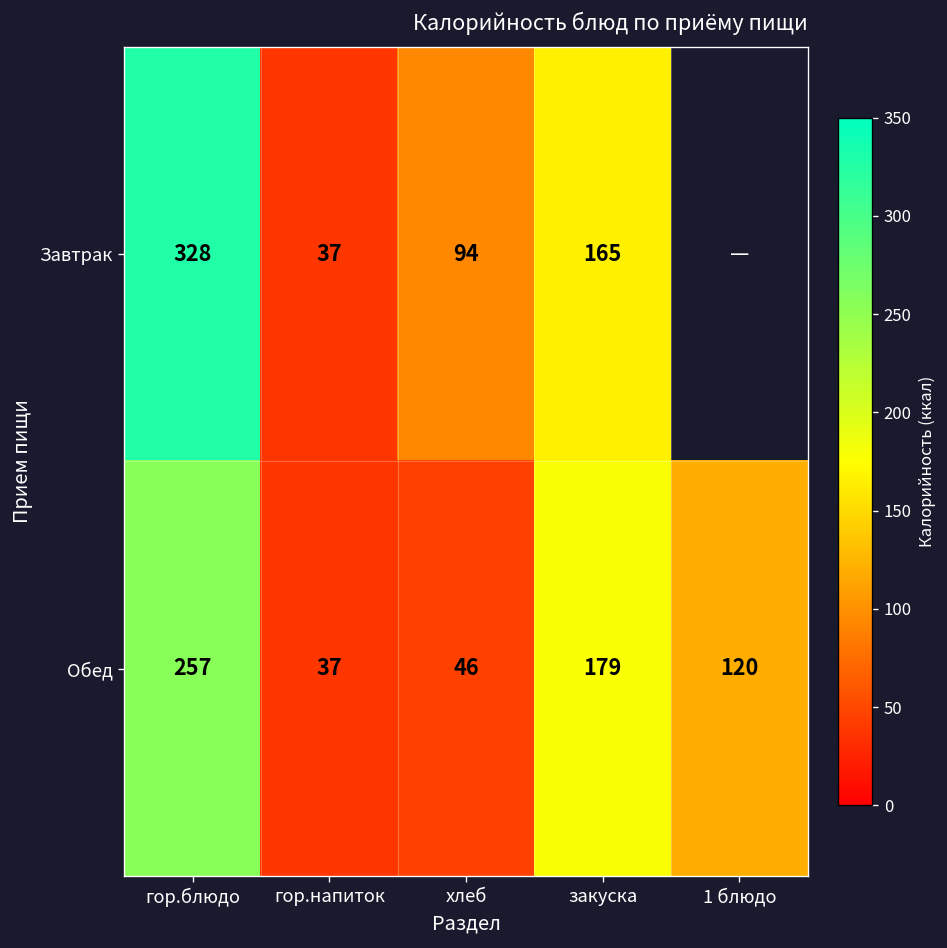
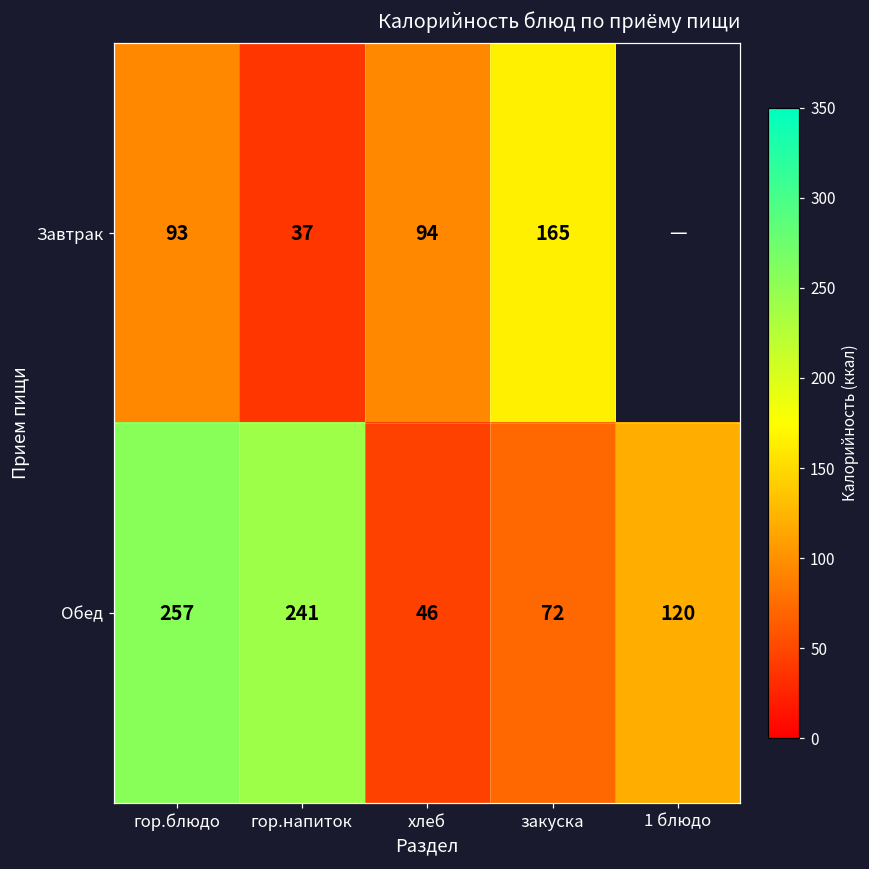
Завтрак, гор.блюдо: 328 -> 93
Обед, гор.напиток: 37 -> 241
Обед, закуска: 179 -> 72
